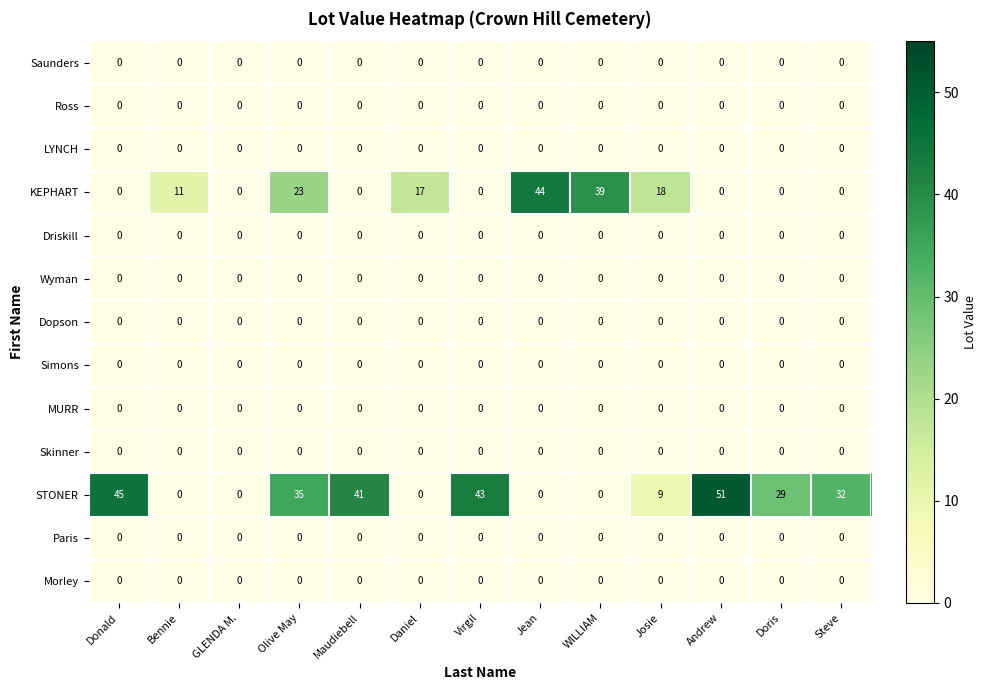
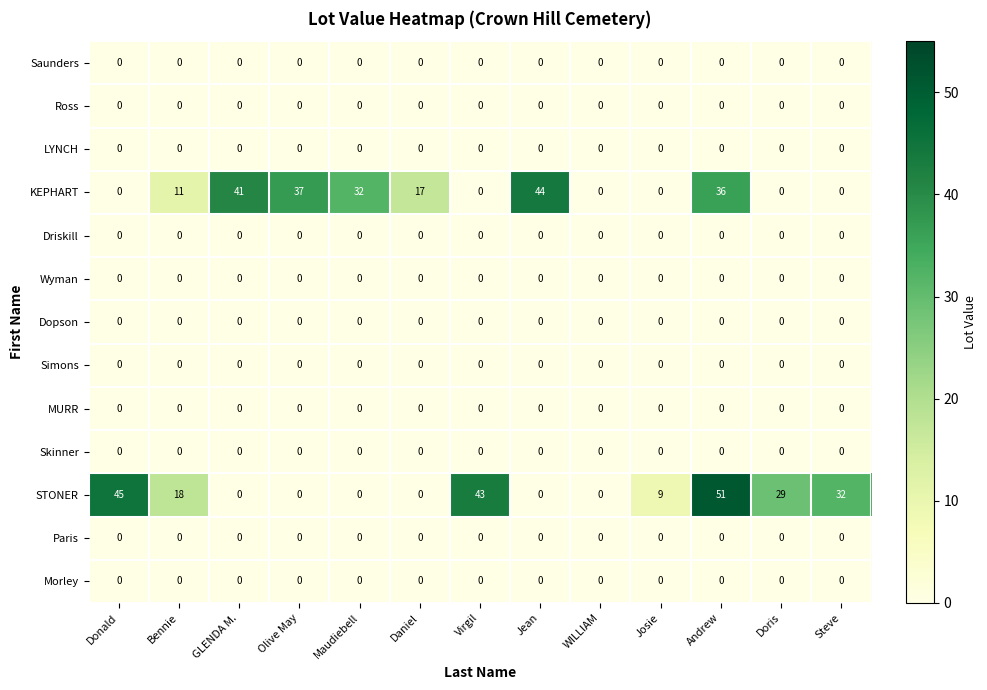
KEPHART, GLENDA M.: 0 -> 41
KEPHART, Olive May: 23 -> 37
KEPHART, Maudiebell: 0 -> 32
KEPHART, WILLIAM: 39 -> 0
KEPHART, Josie: 18 -> 0
KEPHART, Andrew: 0 -> 36
STONER, Bennie: 0 -> 18
STONER, Olive May: 35 -> 0
STONER, Maudiebell: 41 -> 0
